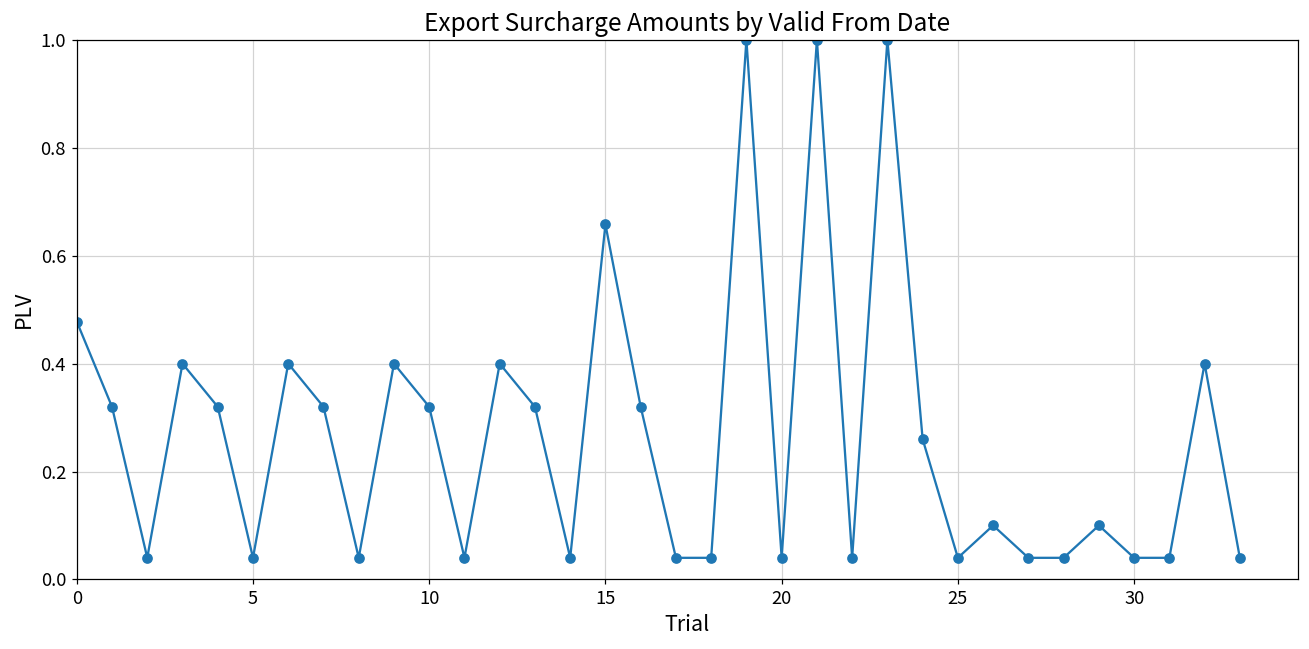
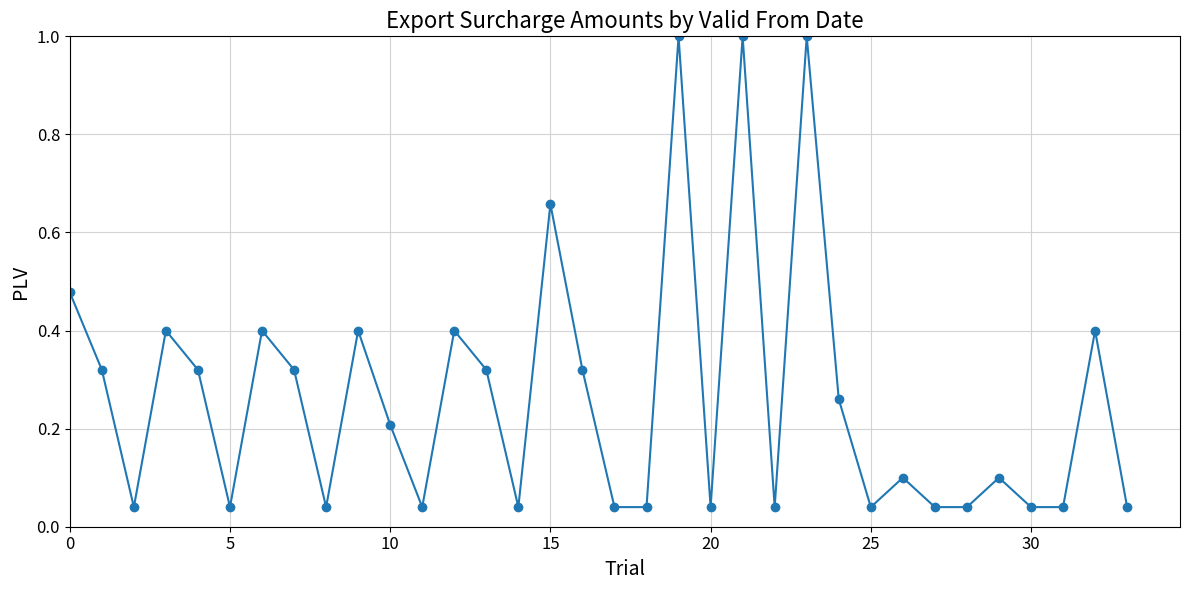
10: 0.32 -> 0.21
